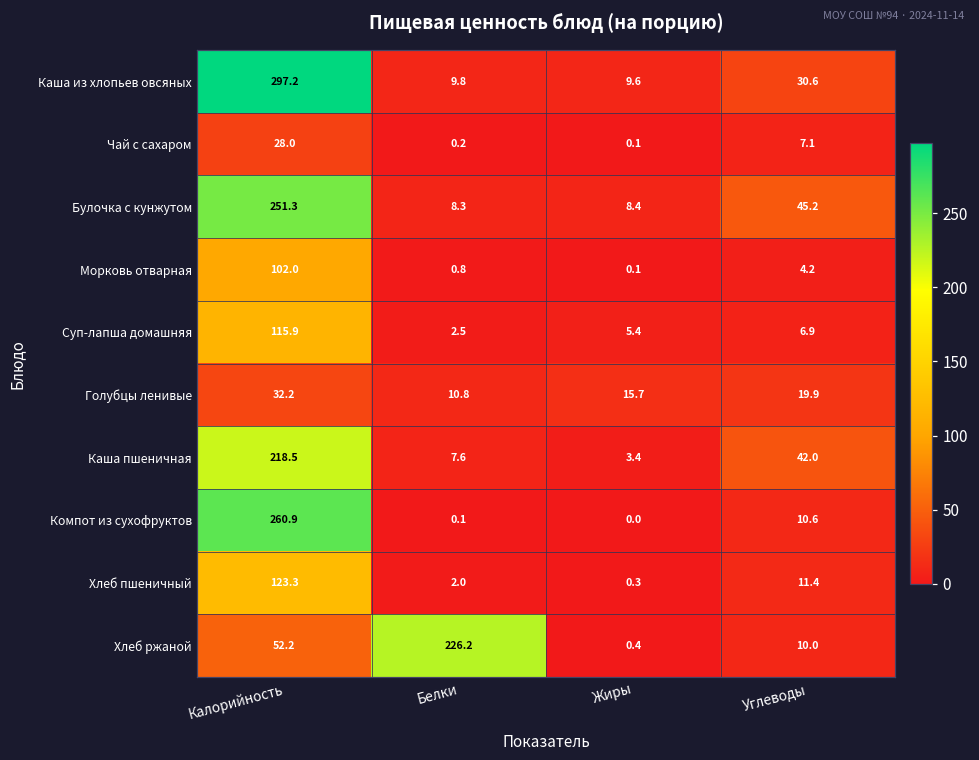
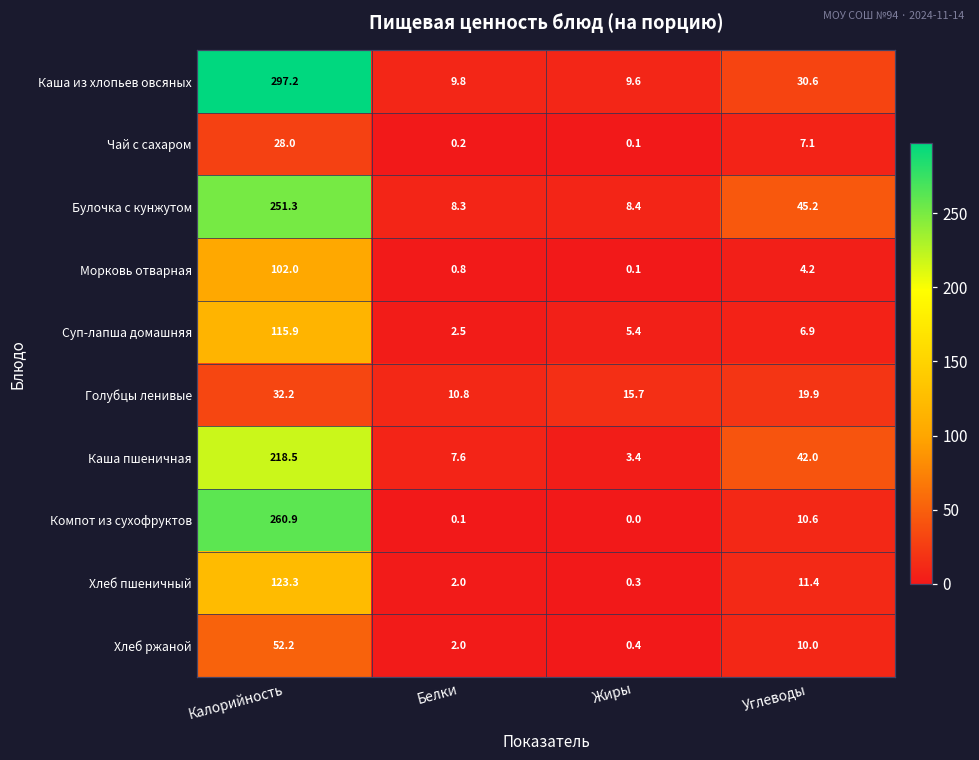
Хлеб ржаной, Белки: 226.2 -> 2.0
